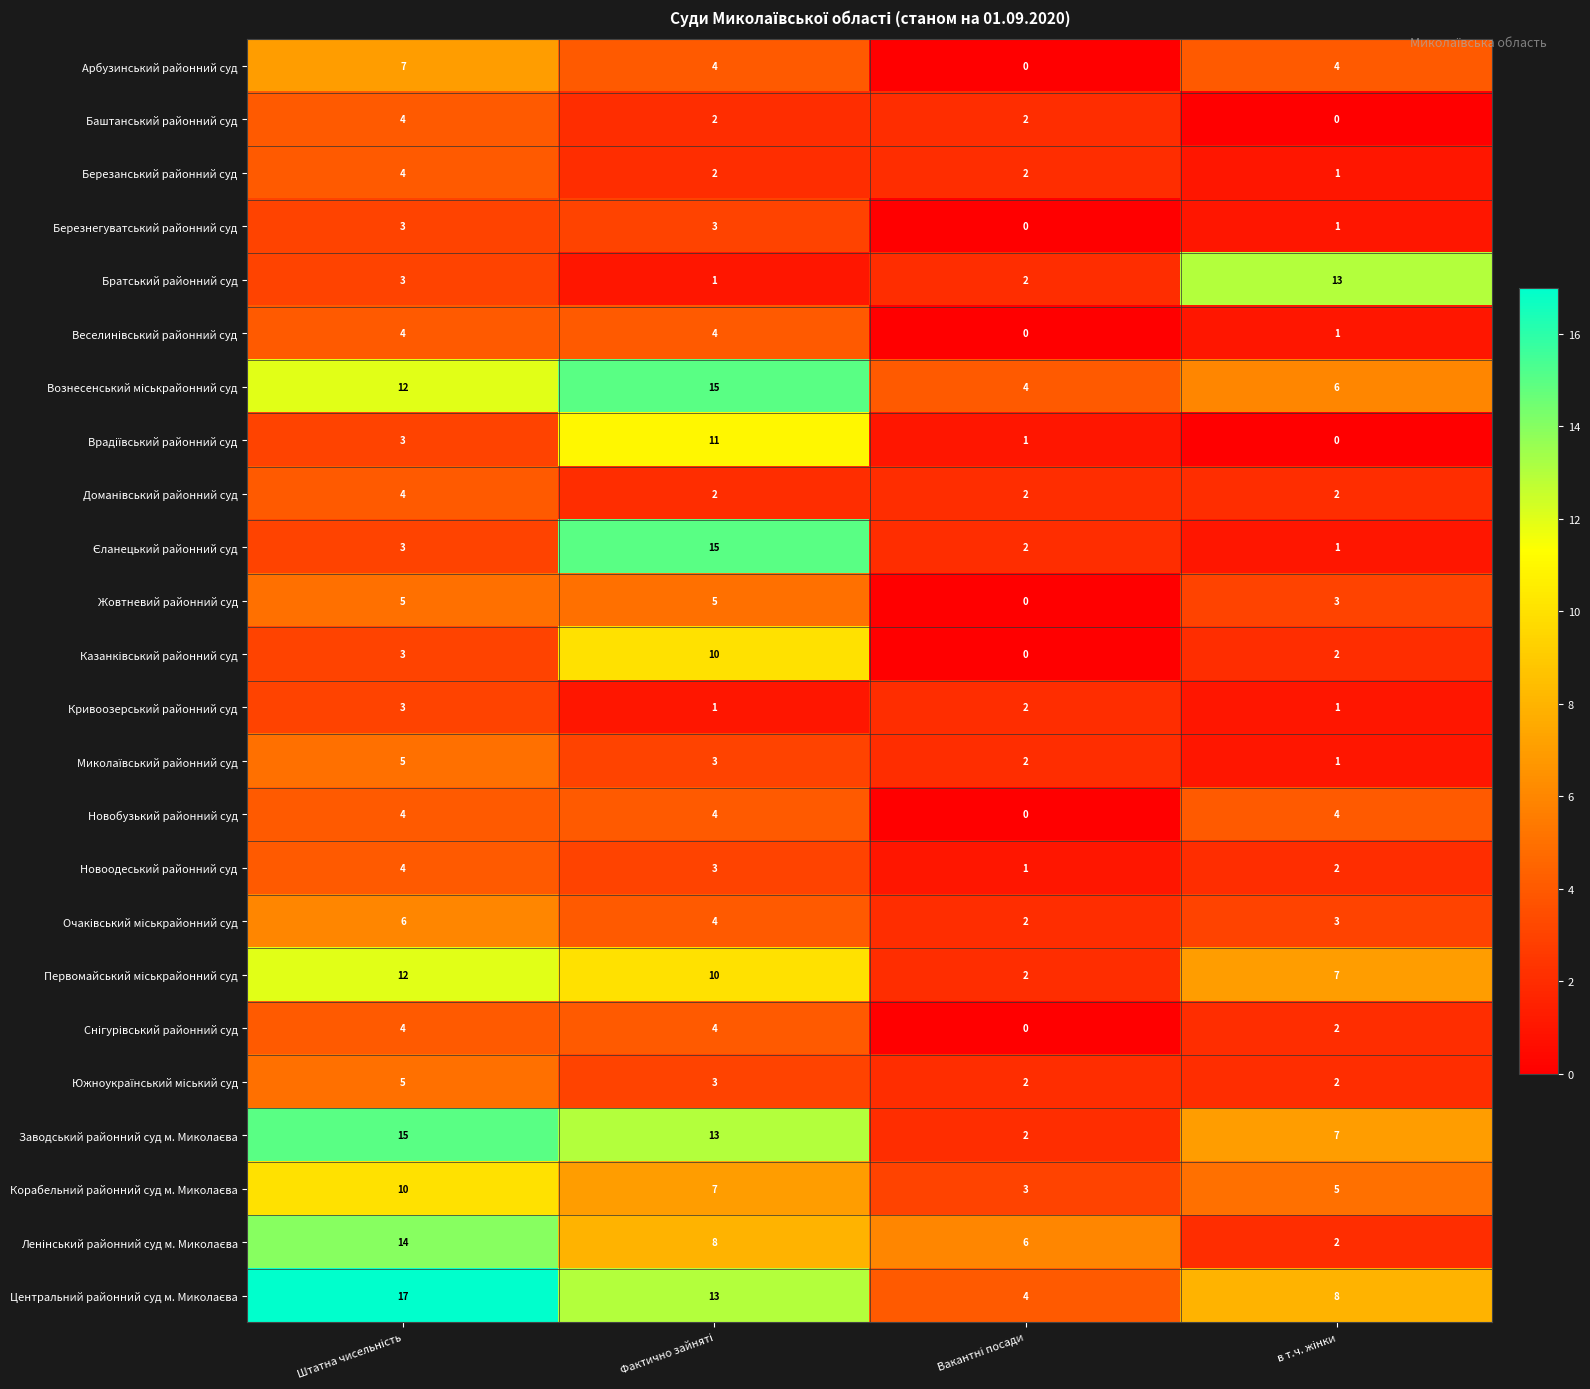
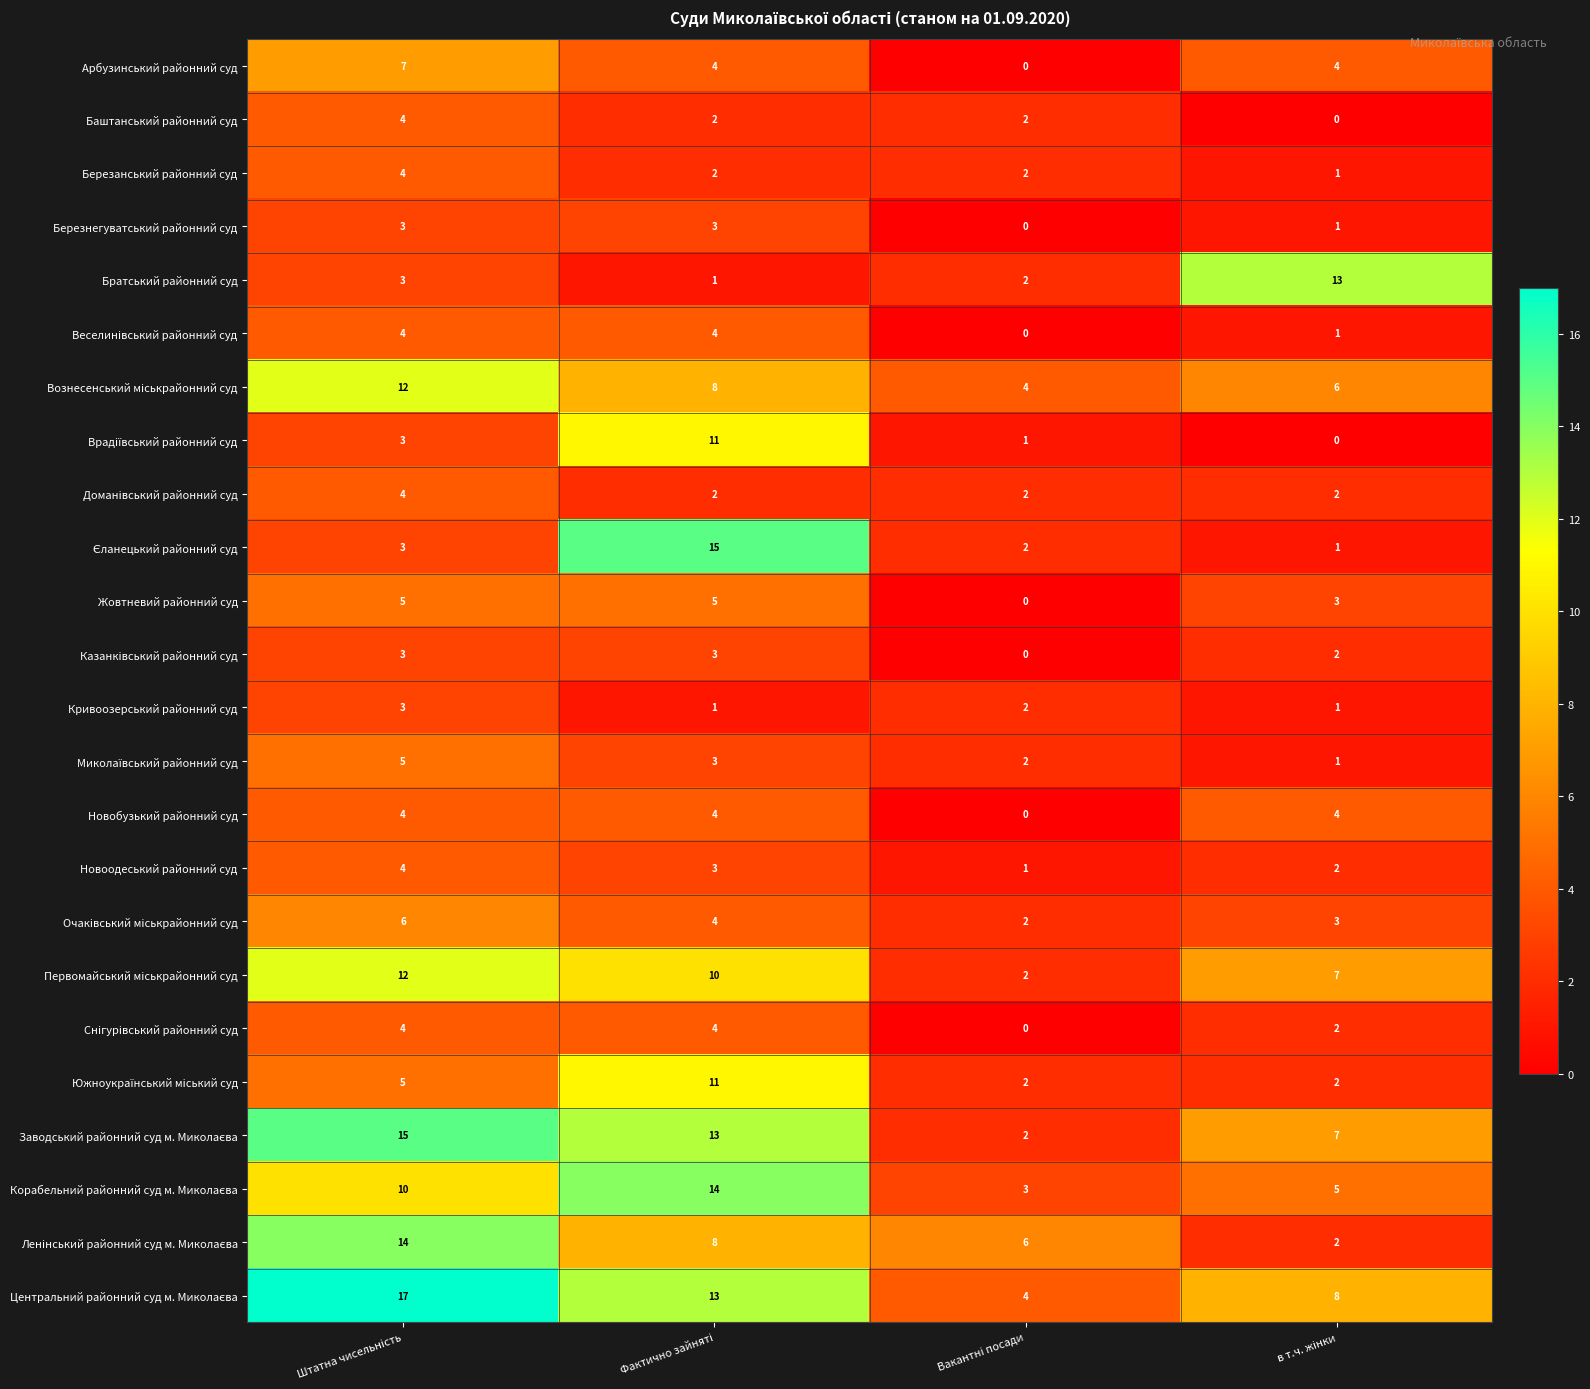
Вознесенський міськрайонний суд, Фактично зайняті: 15 -> 8
Казанківський районний суд, Фактично зайняті: 10 -> 3
Южноукраїнський міський суд, Фактично зайняті: 3 -> 11
Корабельний районний суд м. Миколаєва, Фактично зайняті: 7 -> 14
